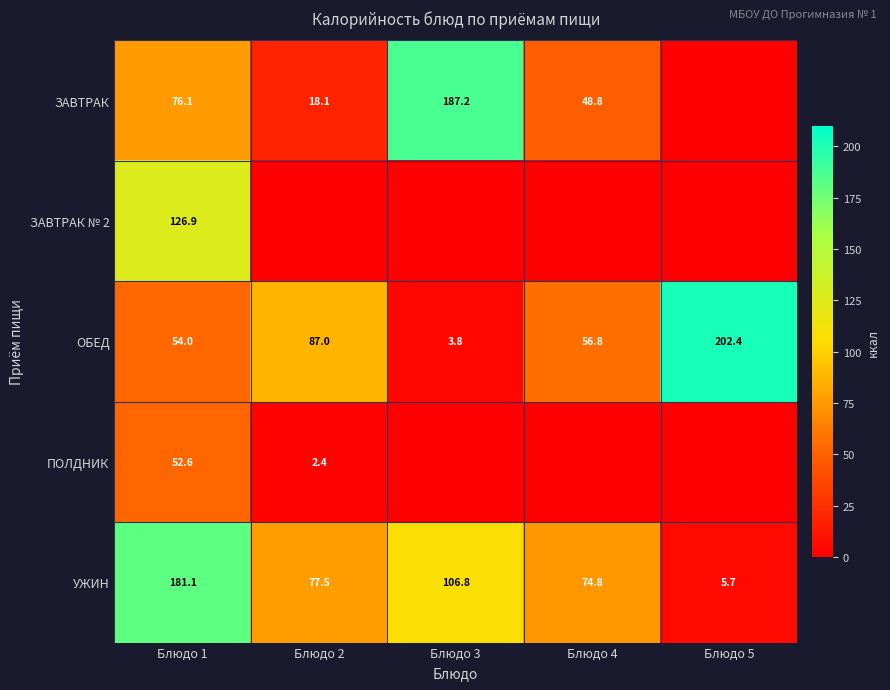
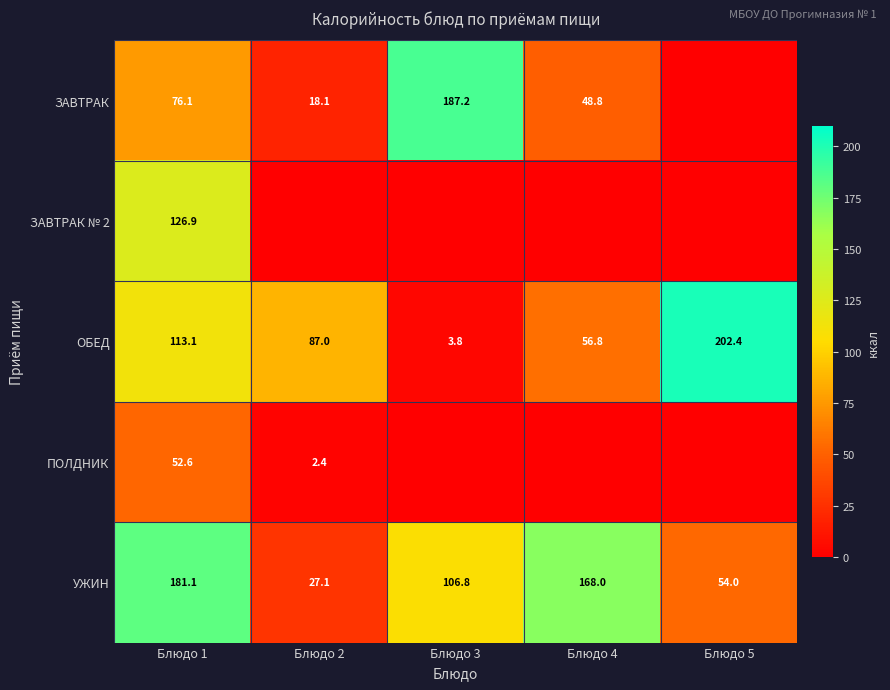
ОБЕД, Блюдо 1: 54.0 -> 113.1
УЖИН, Блюдо 2: 77.5 -> 27.1
УЖИН, Блюдо 4: 74.8 -> 168.0
УЖИН, Блюдо 5: 5.7 -> 54.0
